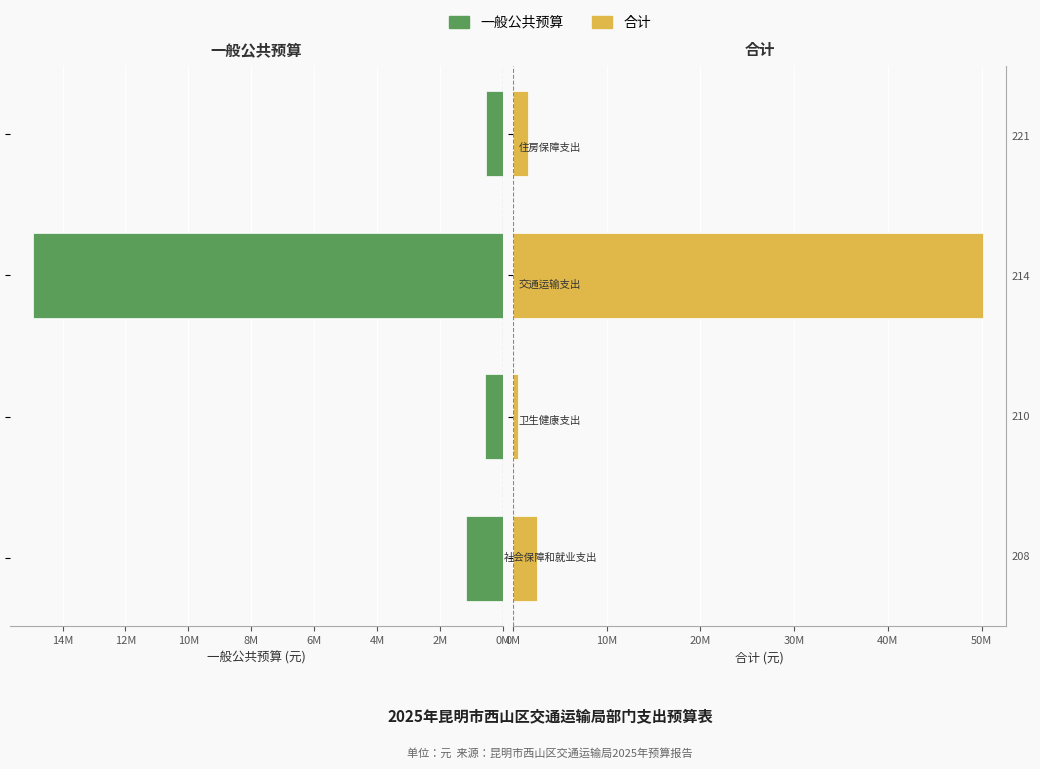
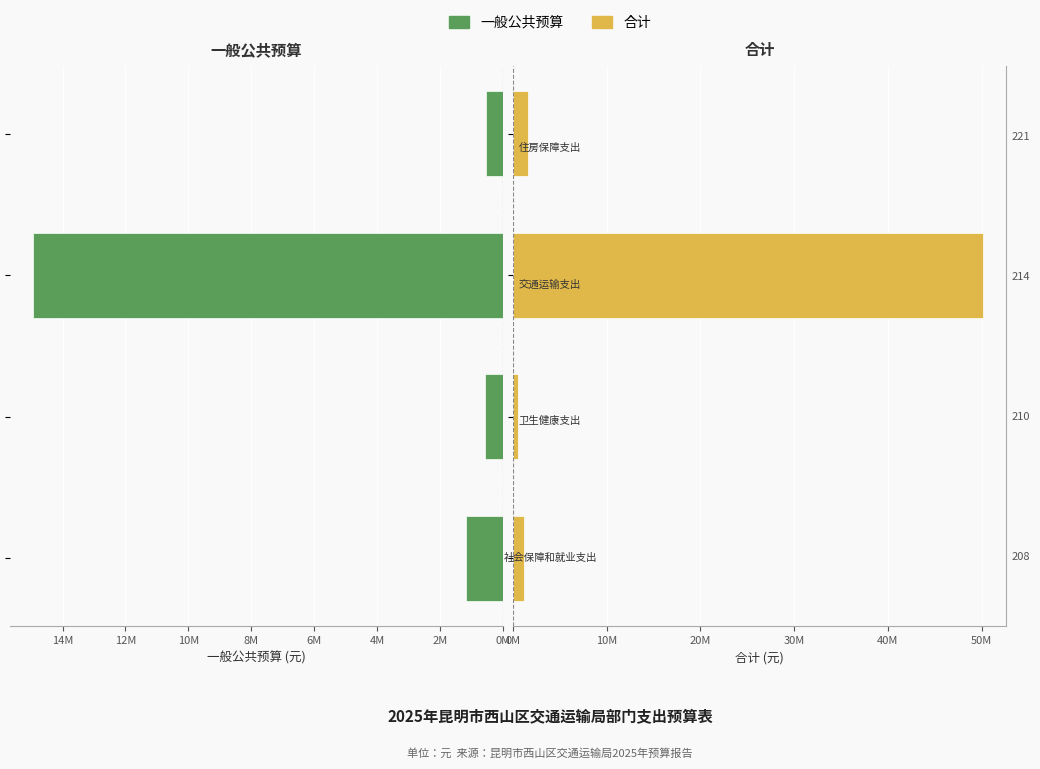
合计, 208: 3000000 -> 1000000
